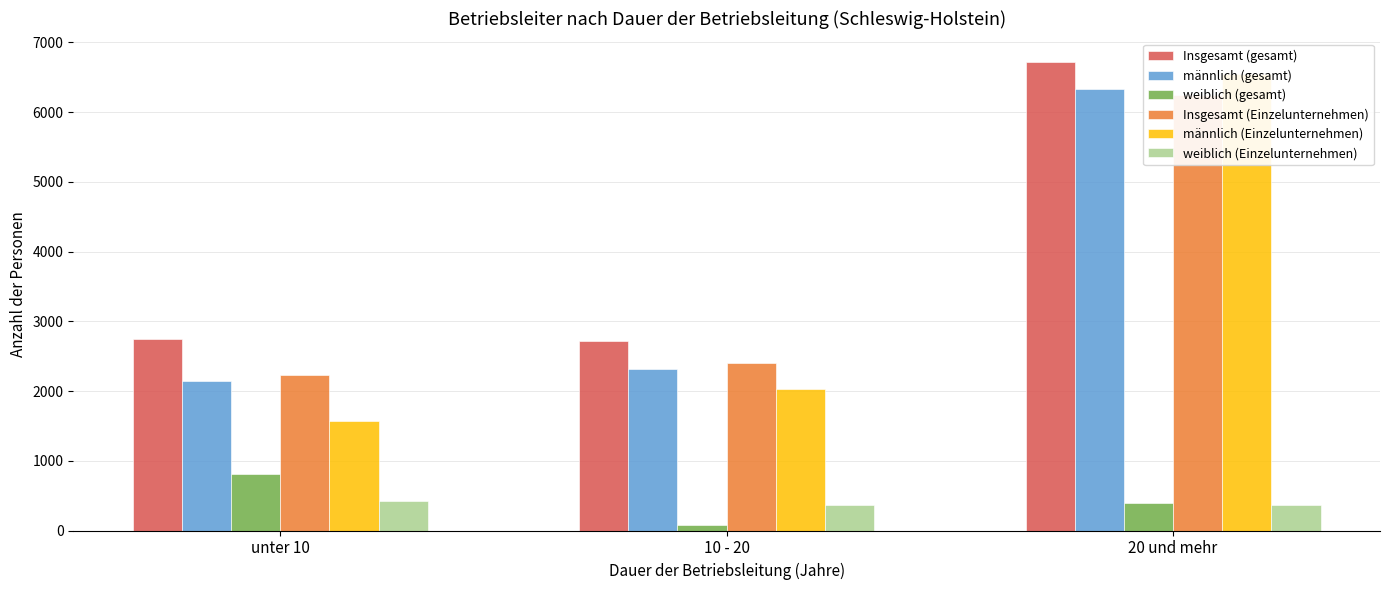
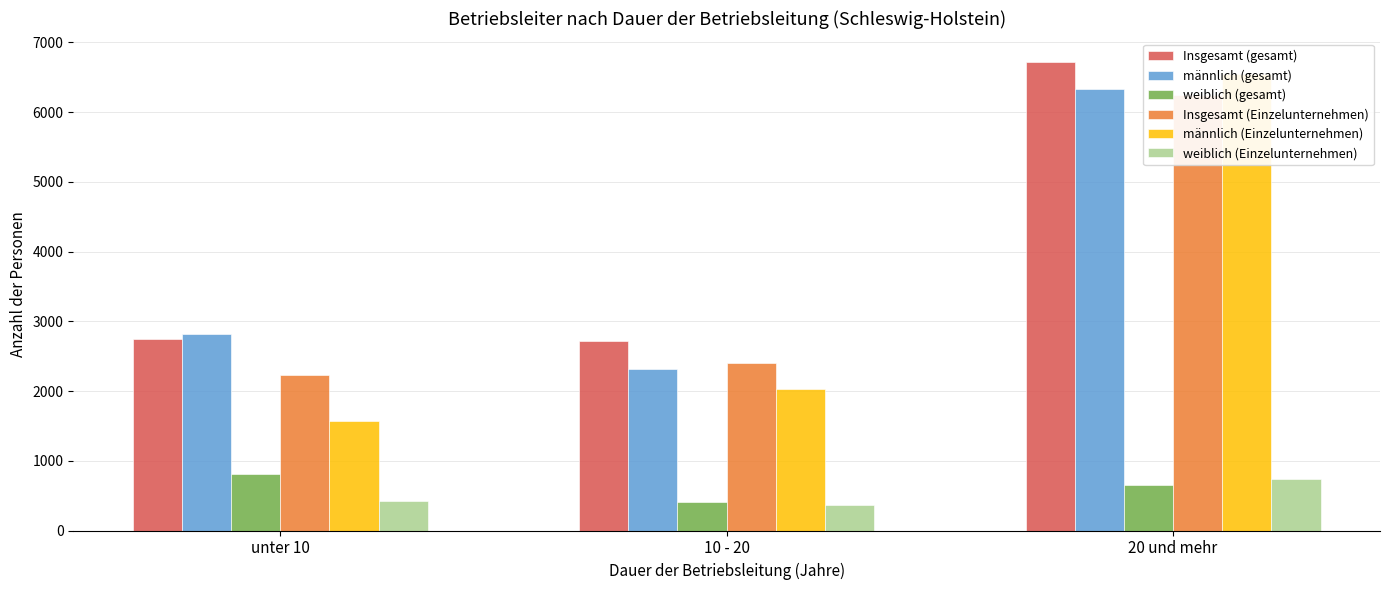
männlich (gesamt), unter 10: 2100 -> 2800
weiblich (gesamt), 10 - 20: 100 -> 400
weiblich (gesamt), 20 und mehr: 400 -> 600
weiblich (Einzelunternehmen), 20 und mehr: 400 -> 700
